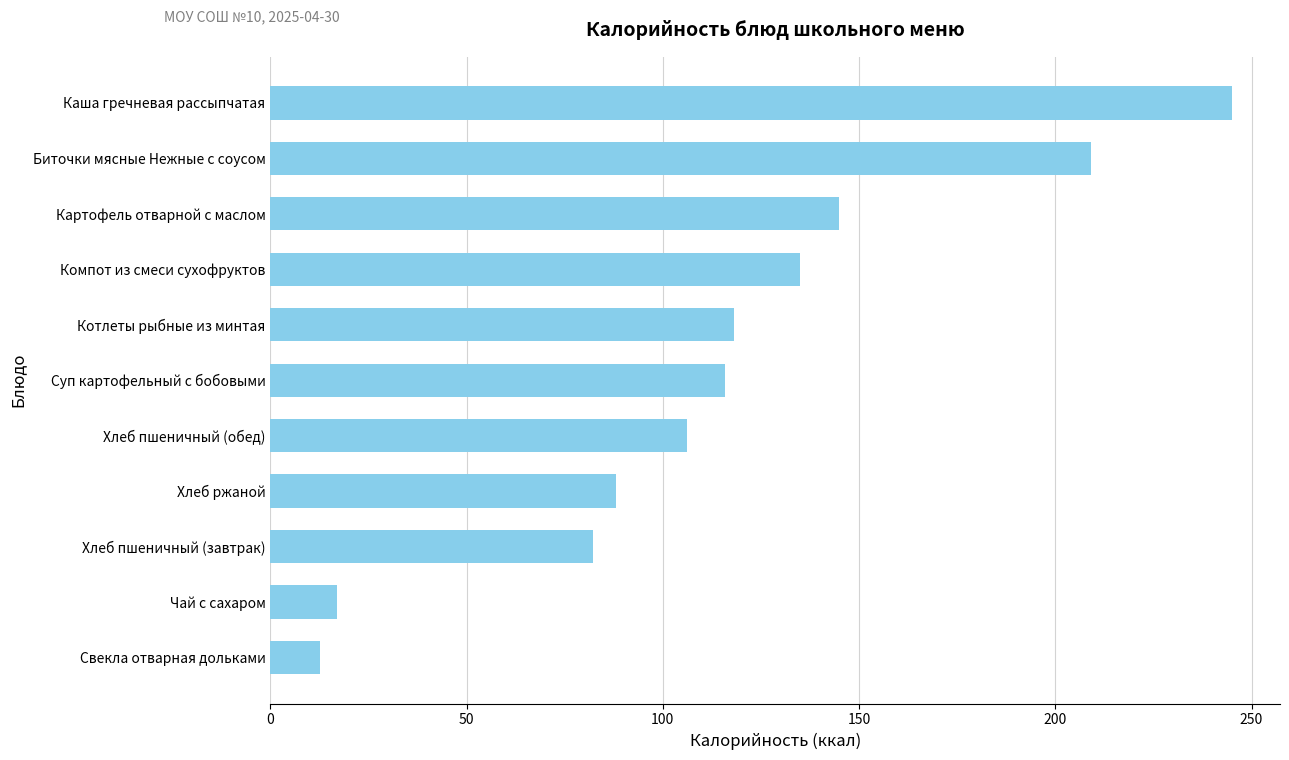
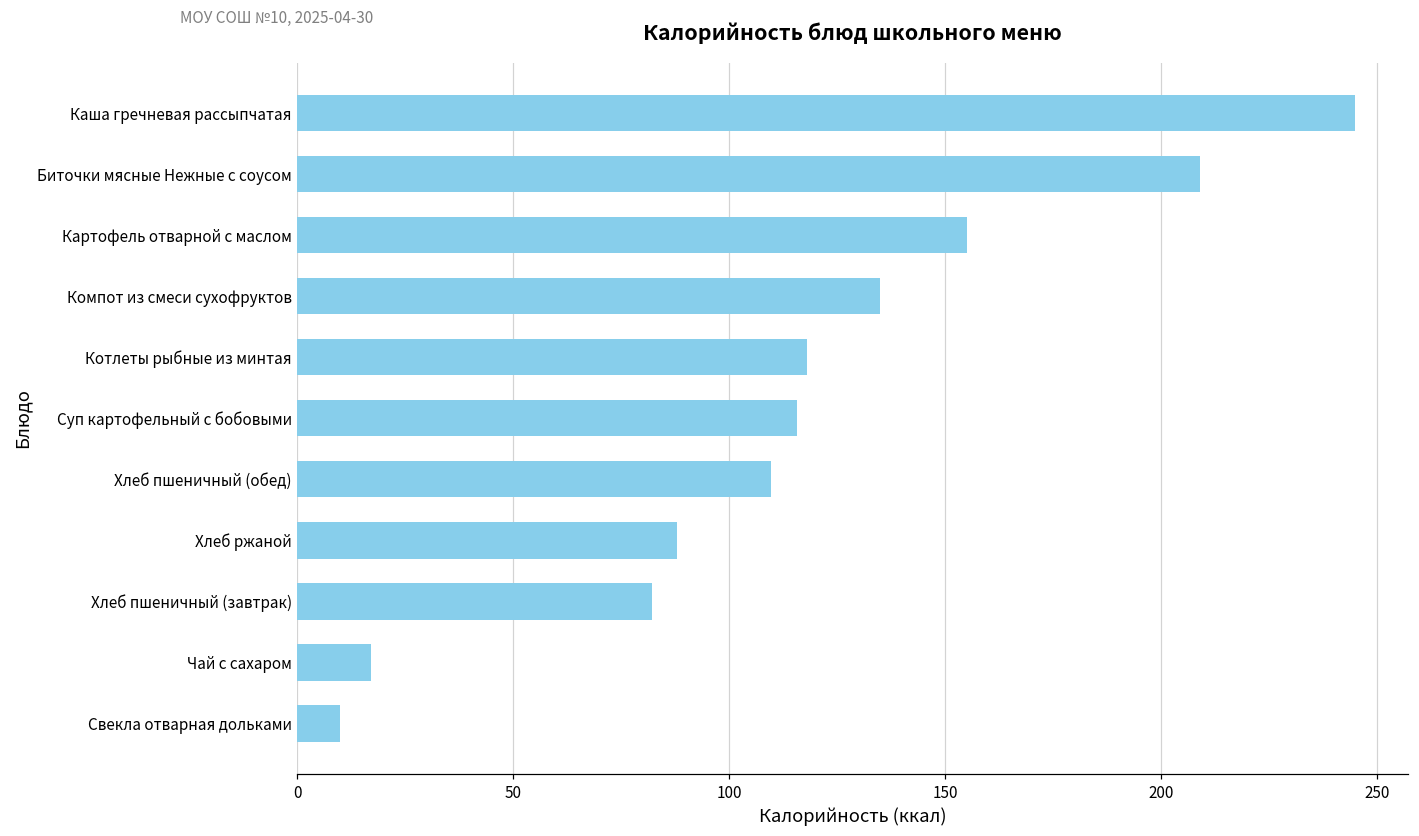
Картофель отварной с маслом: 145 -> 155
Хлеб пшеничный (обед): 106 -> 110
Свекла отварная дольками: 13 -> 10
